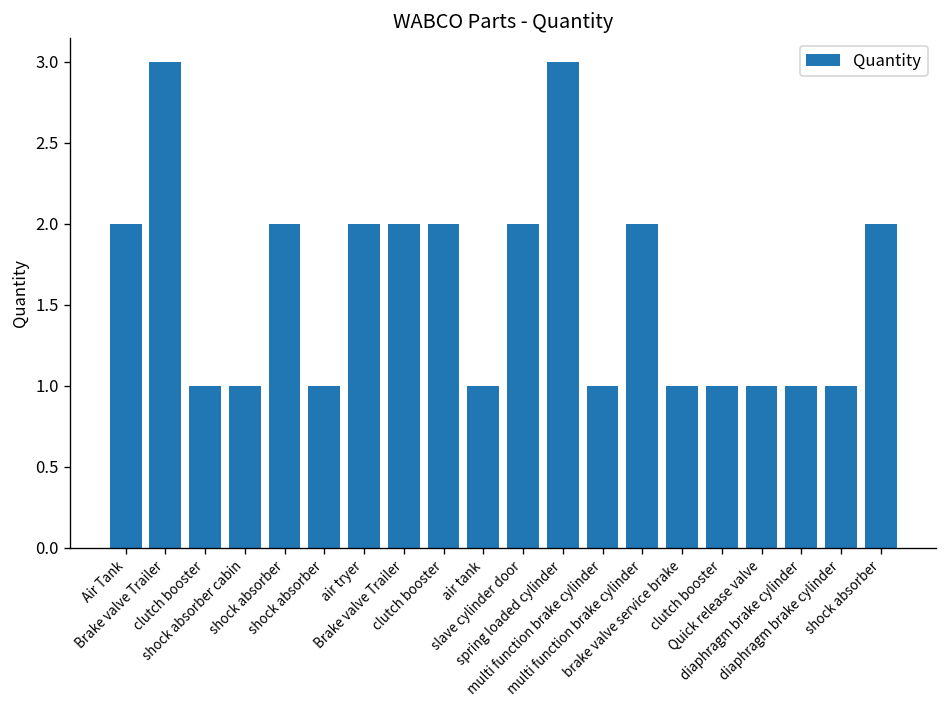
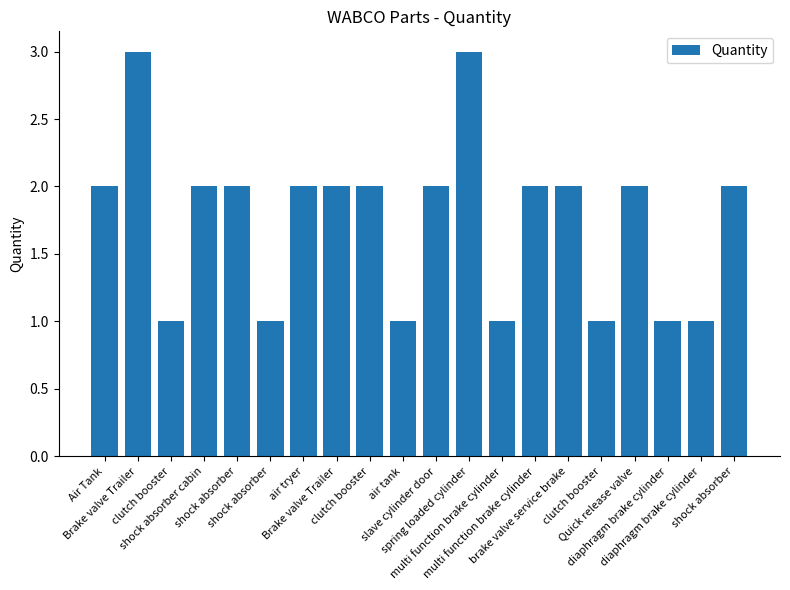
shock absorber cabin: 1 -> 2
brake valve service brake: 1 -> 2
Quick release valve: 1 -> 2
